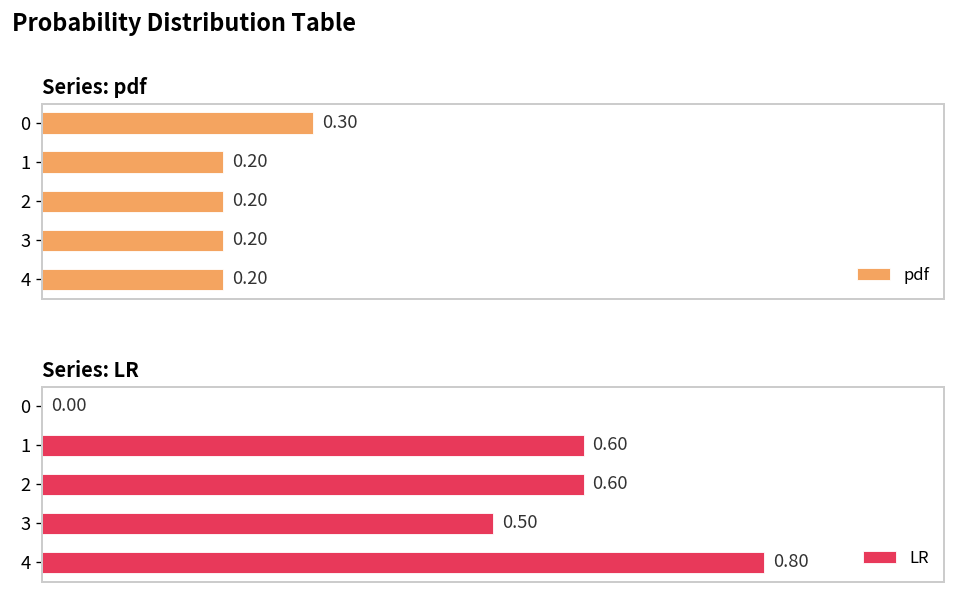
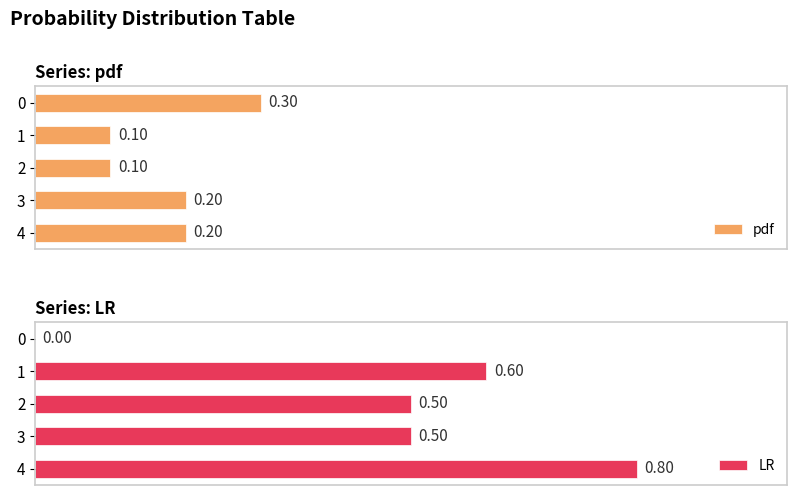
Series: pdf, 1: 0.20 -> 0.10
Series: pdf, 2: 0.20 -> 0.10
Series: LR, 2: 0.60 -> 0.50
